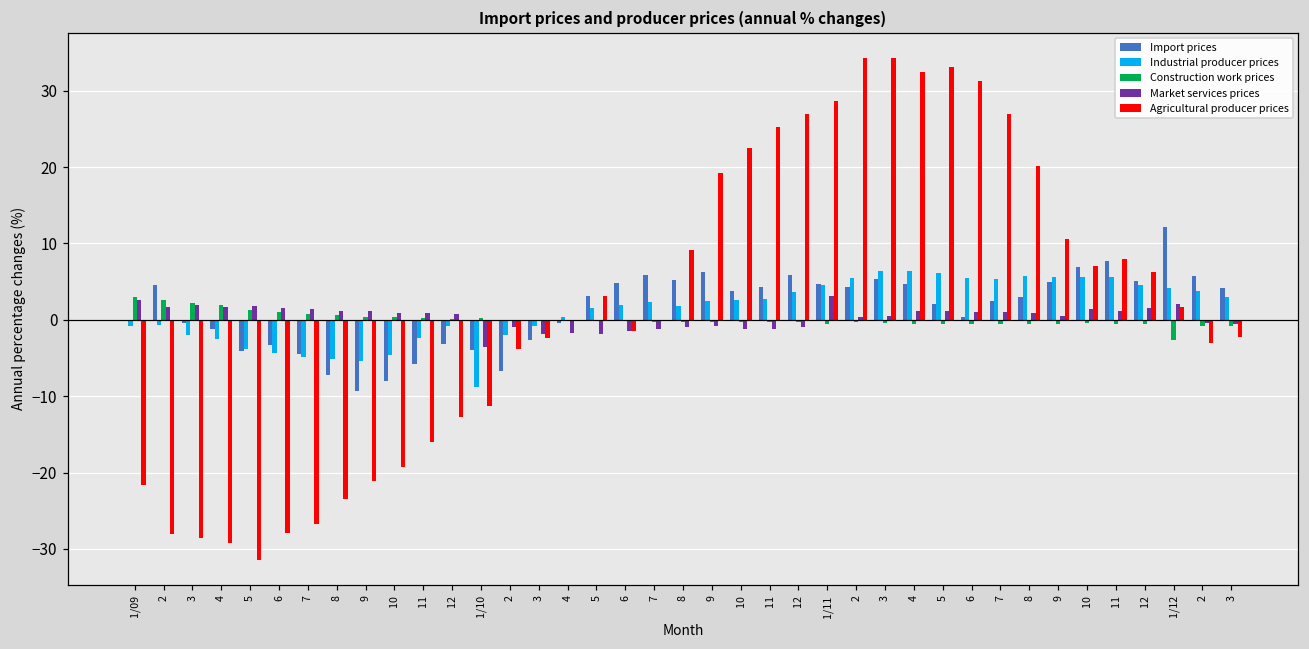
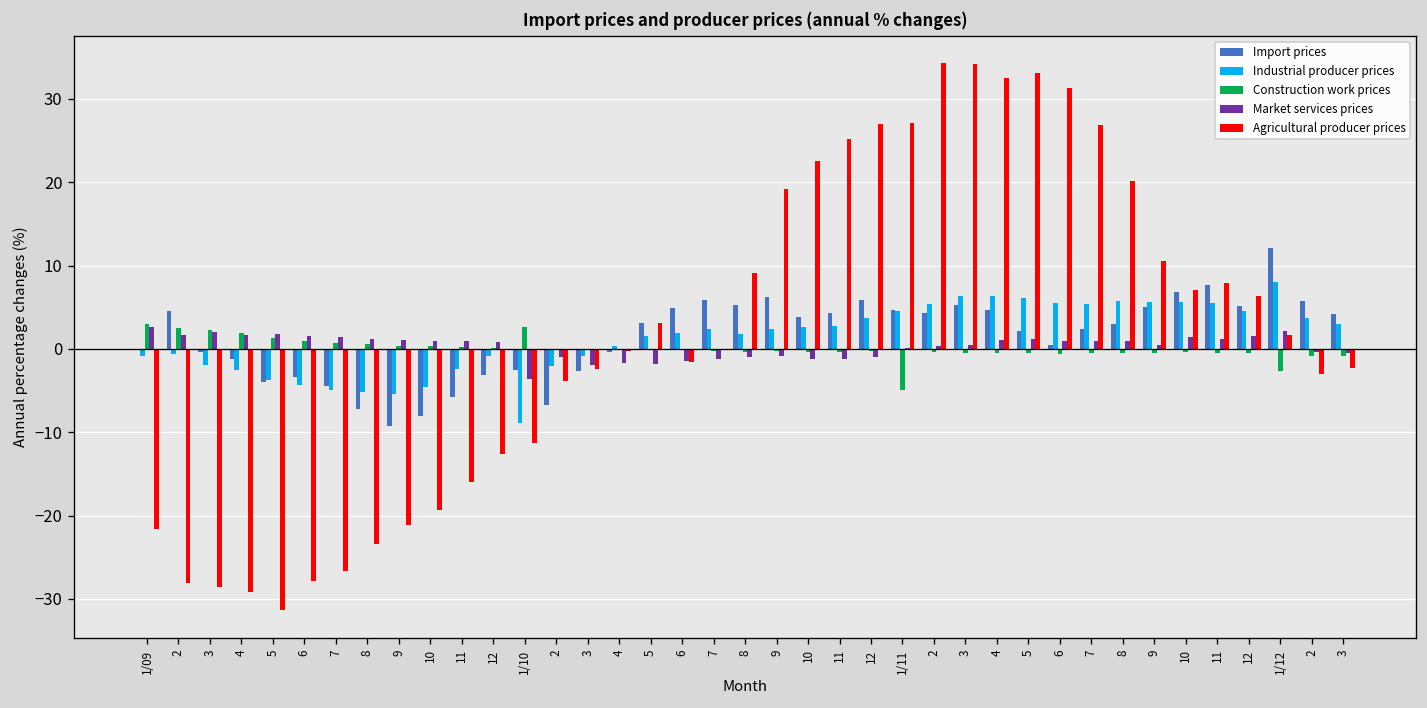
Import prices, 1/10: -4 -> -3
Construction work prices, 1/10: 0 -> 3
Construction work prices, 1/11: -1 -> -5
Market services prices, 1/11: 3 -> 0
Agricultural producer prices, 1/11: 29 -> 27
Industrial producer prices, 1/12: 4 -> 8
